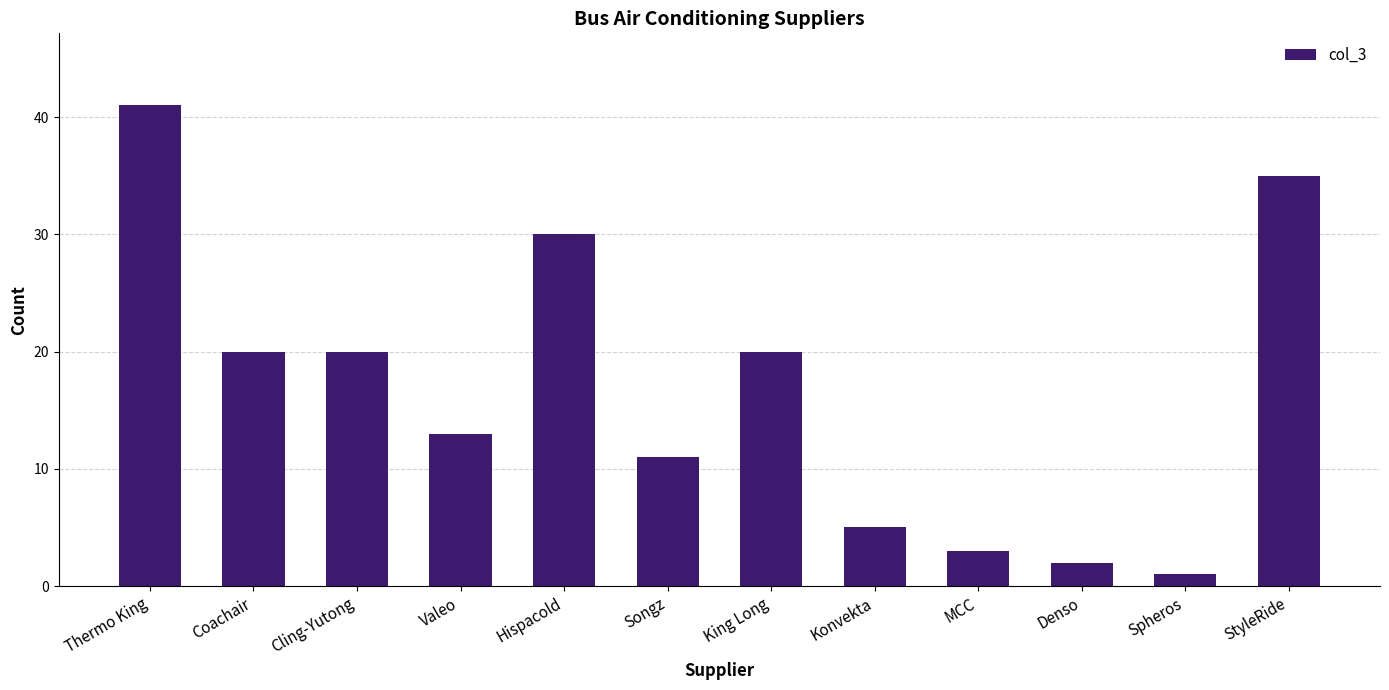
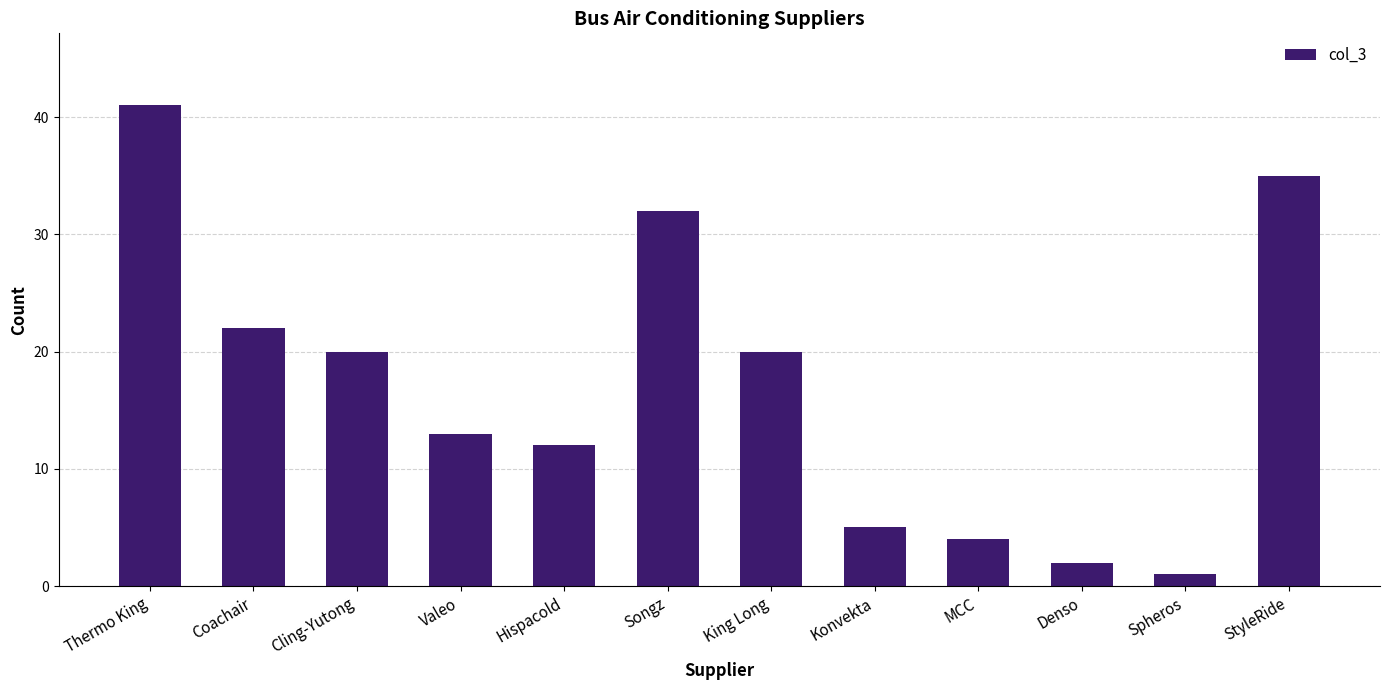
Coachair: 20 -> 22
Hispacold: 30 -> 12
Songz: 11 -> 32
MCC: 3 -> 4
